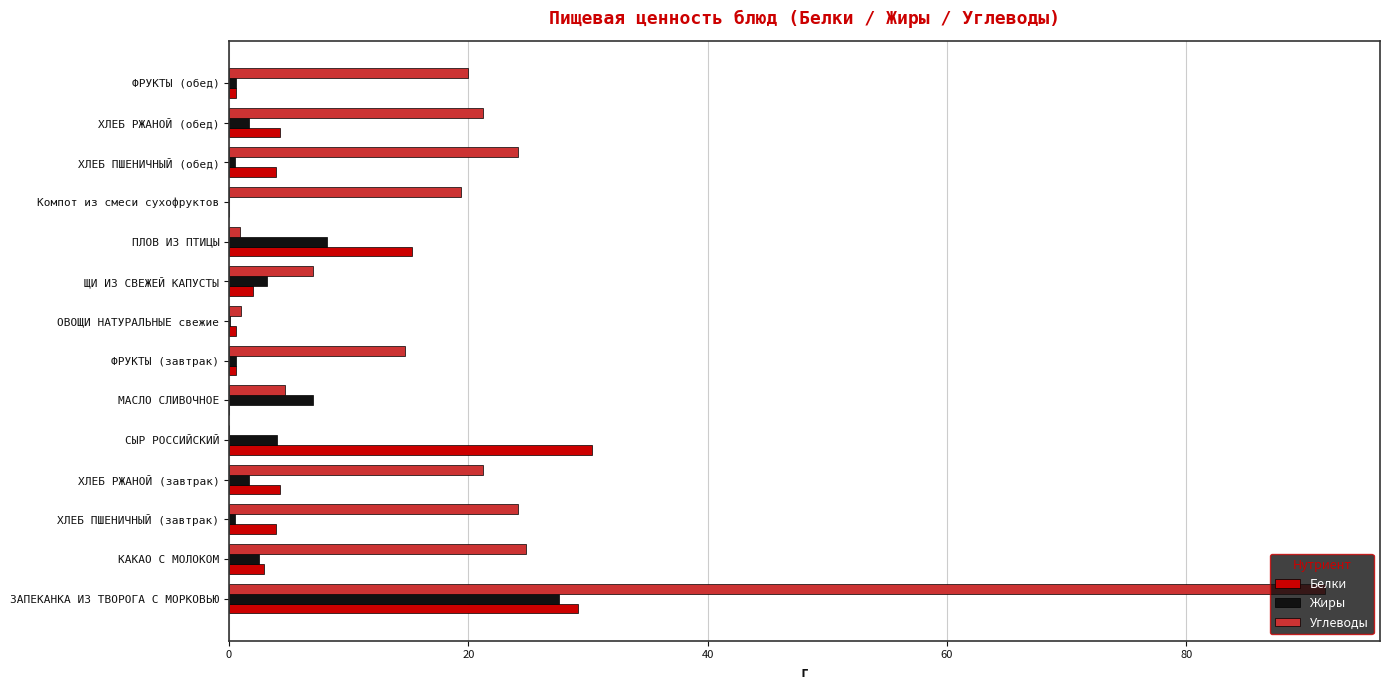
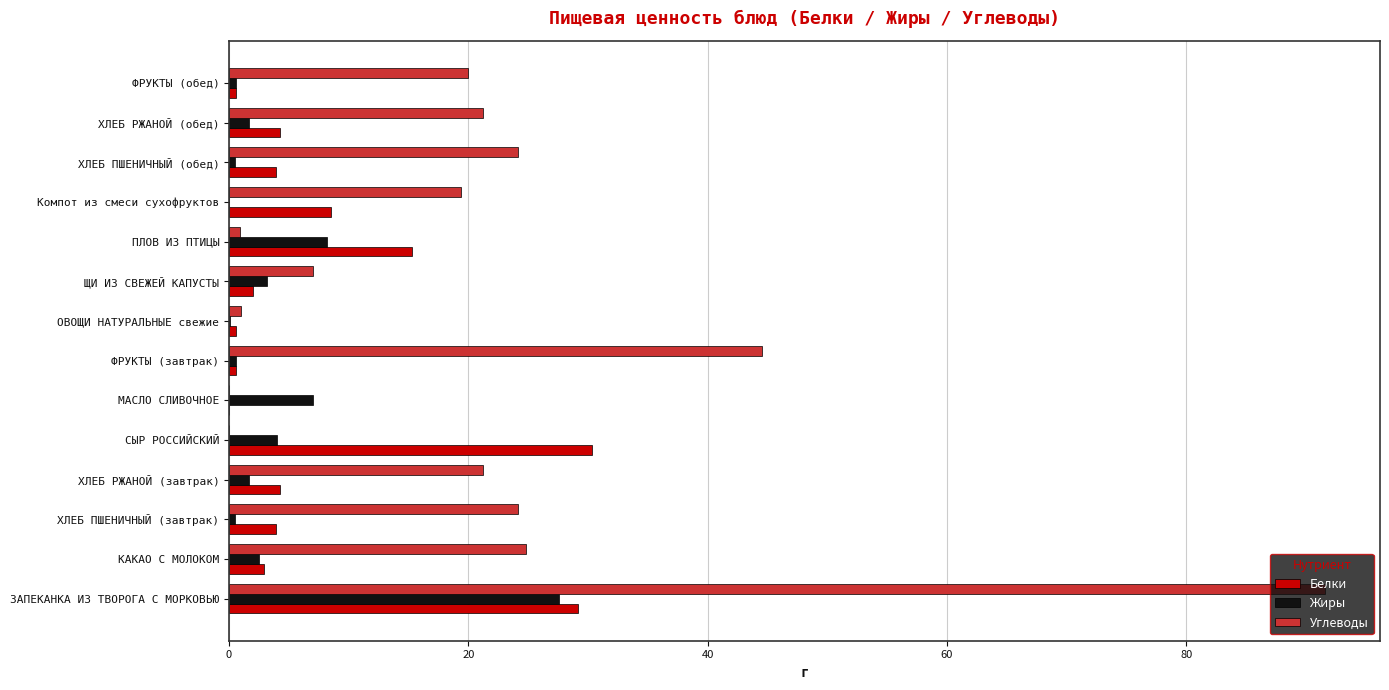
Белки, Компот из смеси сухофруктов: 0.0 -> 8.5
Углеводы, ФРУКТЫ (завтрак): 14.7 -> 44.5
Углеводы, МАСЛО СЛИВОЧНОЕ: 4.7 -> 0.0
